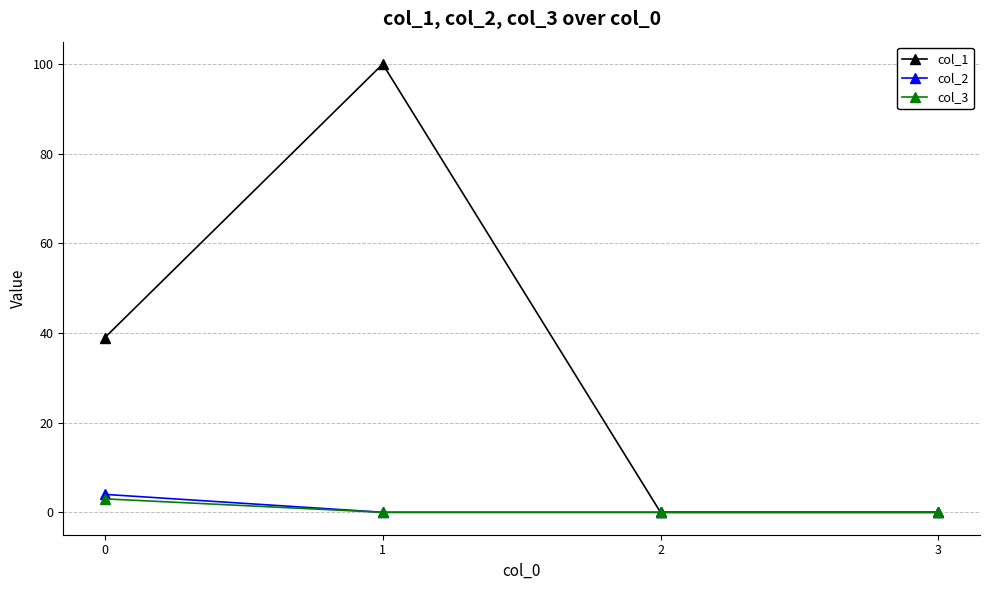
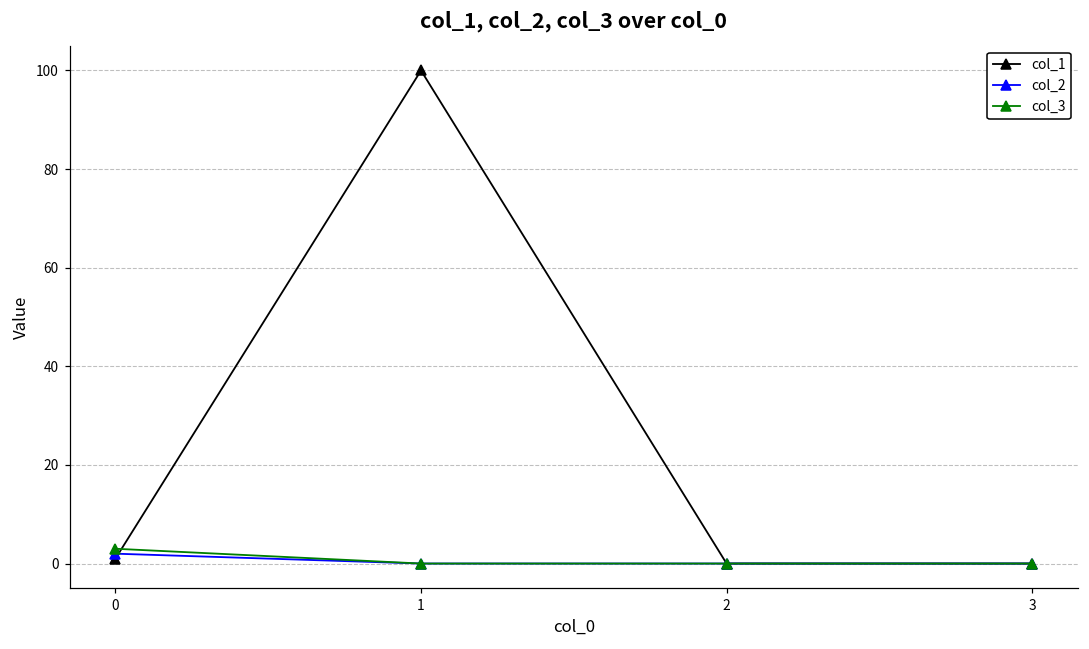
col_1, 0: 39 -> 1
col_2, 0: 4 -> 2
